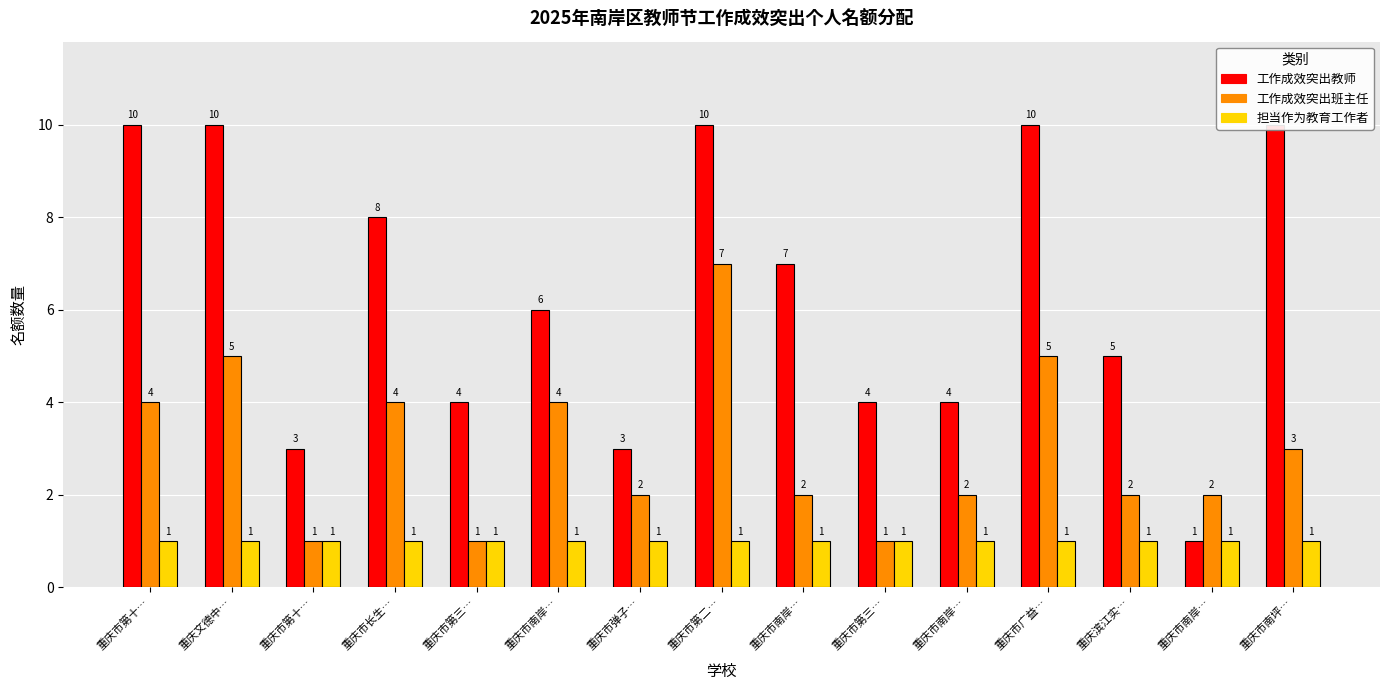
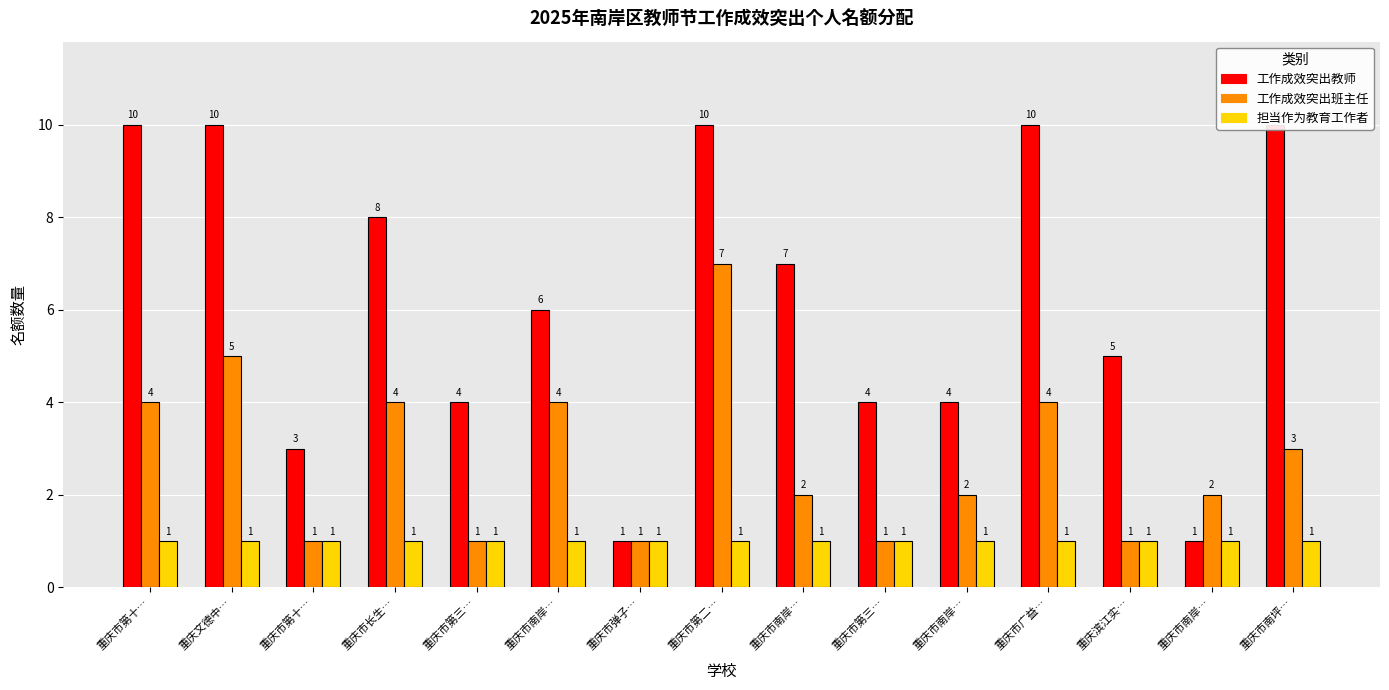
工作成效突出教师, 重庆市弹子…: 3 -> 1
工作成效突出班主任, 重庆市弹子…: 2 -> 1
工作成效突出班主任, 重庆市广益…: 5 -> 4
工作成效突出班主任, 重庆滨江实…: 2 -> 1
